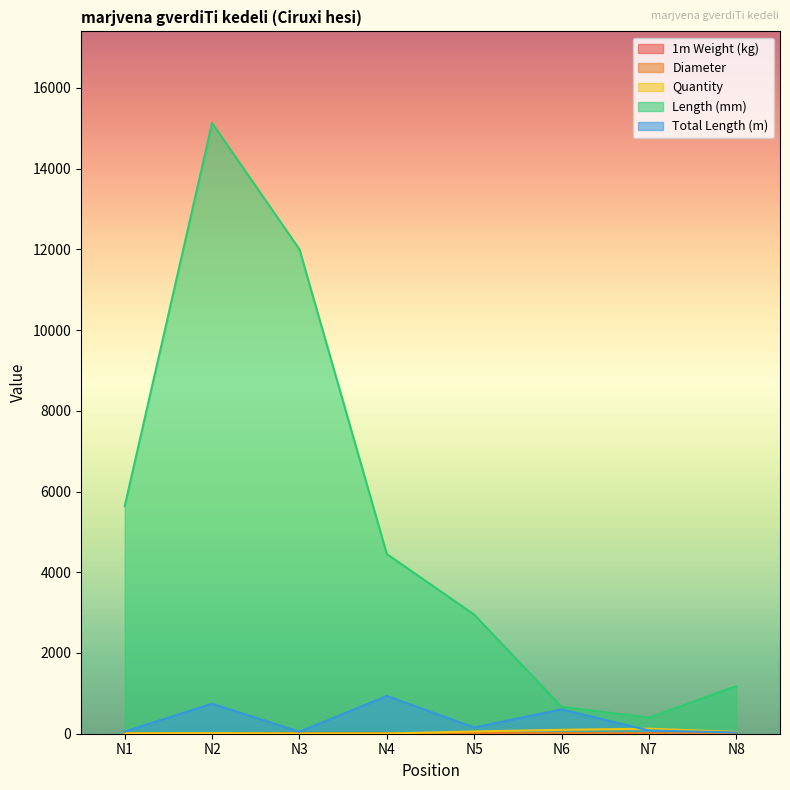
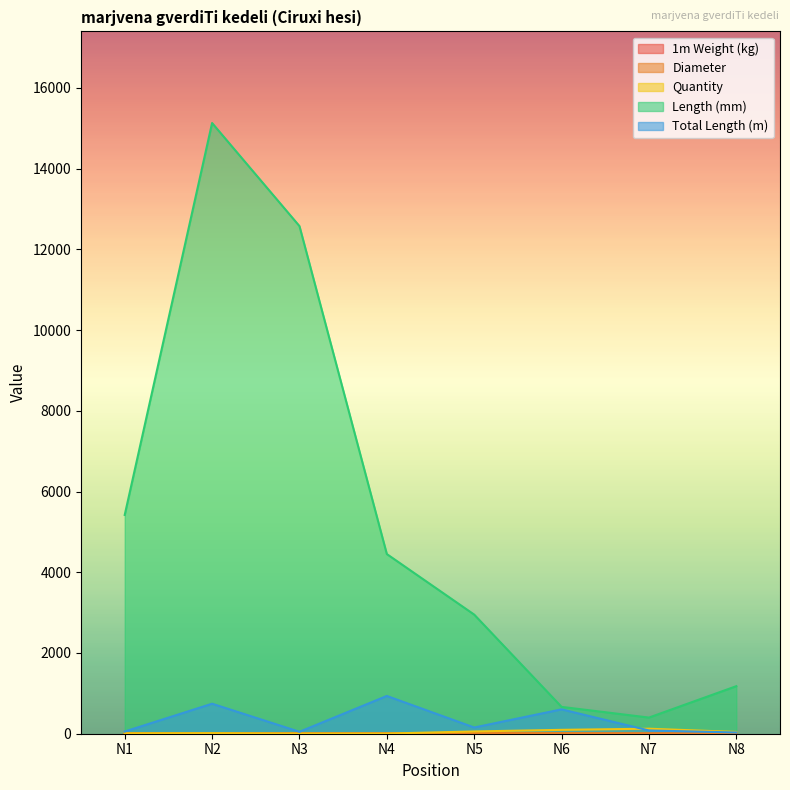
Length (mm), N1: 5600 -> 5400
Length (mm), N3: 12000 -> 12600
